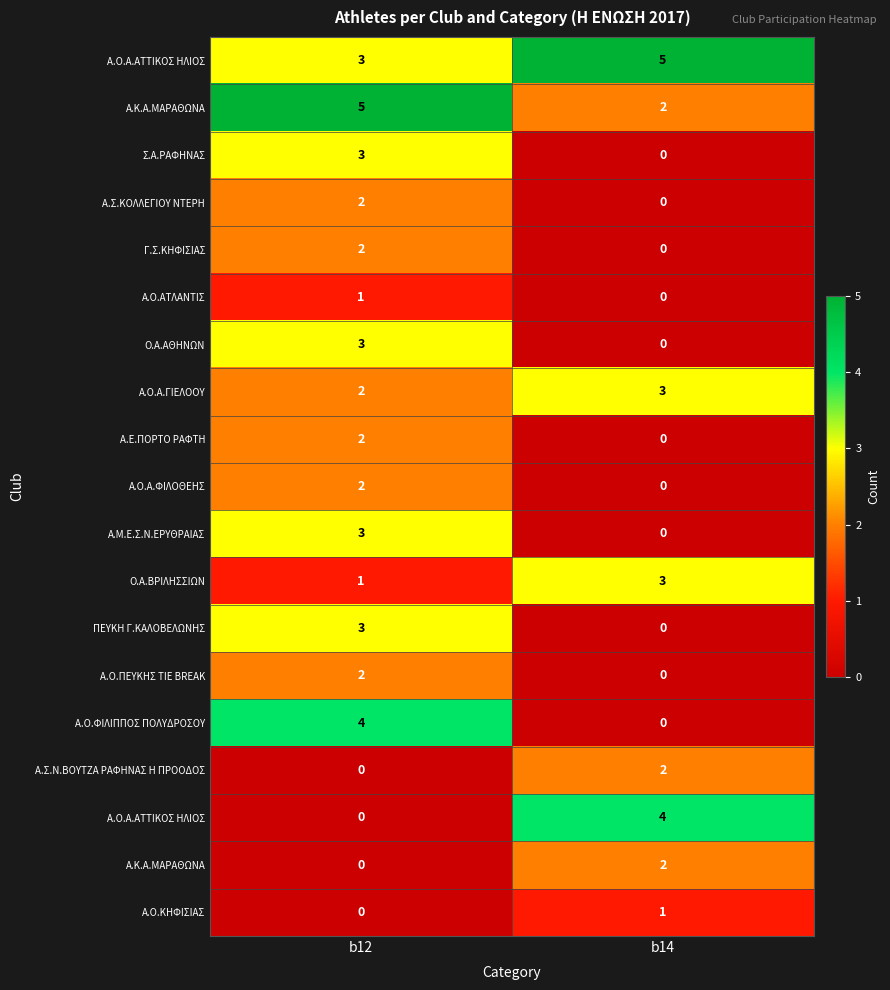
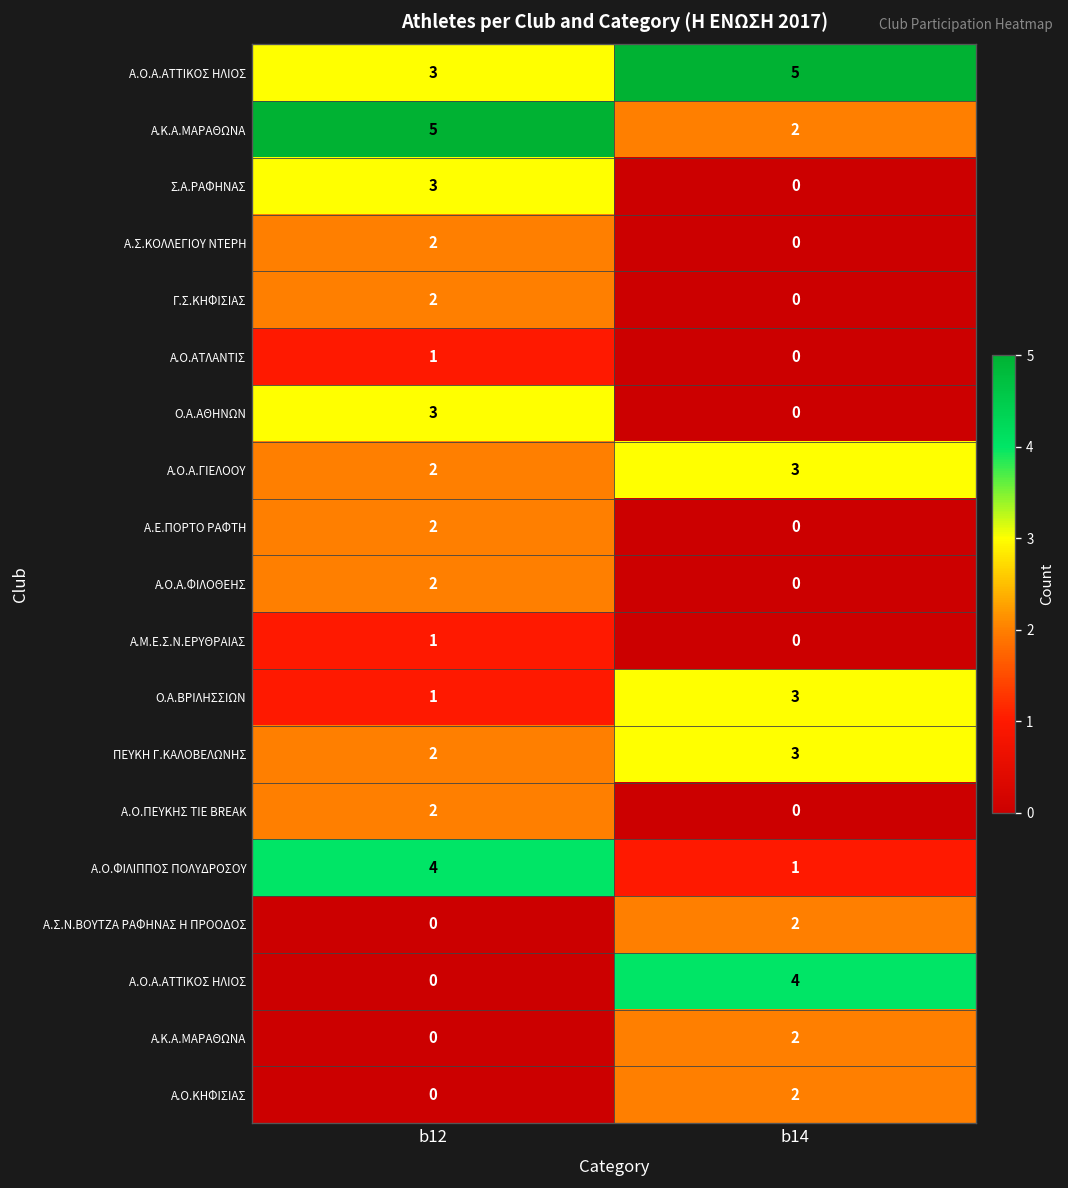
Α.Μ.Ε.Σ.Ν.ΕΡΥΘΡΑΙΑΣ, b12: 3 -> 1
ΠΕΥΚΗ Γ.ΚΑΛΟΒΕΛΩΝΗΣ, b12: 3 -> 2
ΠΕΥΚΗ Γ.ΚΑΛΟΒΕΛΩΝΗΣ, b14: 0 -> 3
Α.Ο.ΦΙΛΙΠΠΟΣ ΠΟΛΥΔΡΟΣΟΥ, b14: 0 -> 1
Α.Ο.ΚΗΦΙΣΙΑΣ, b14: 1 -> 2
